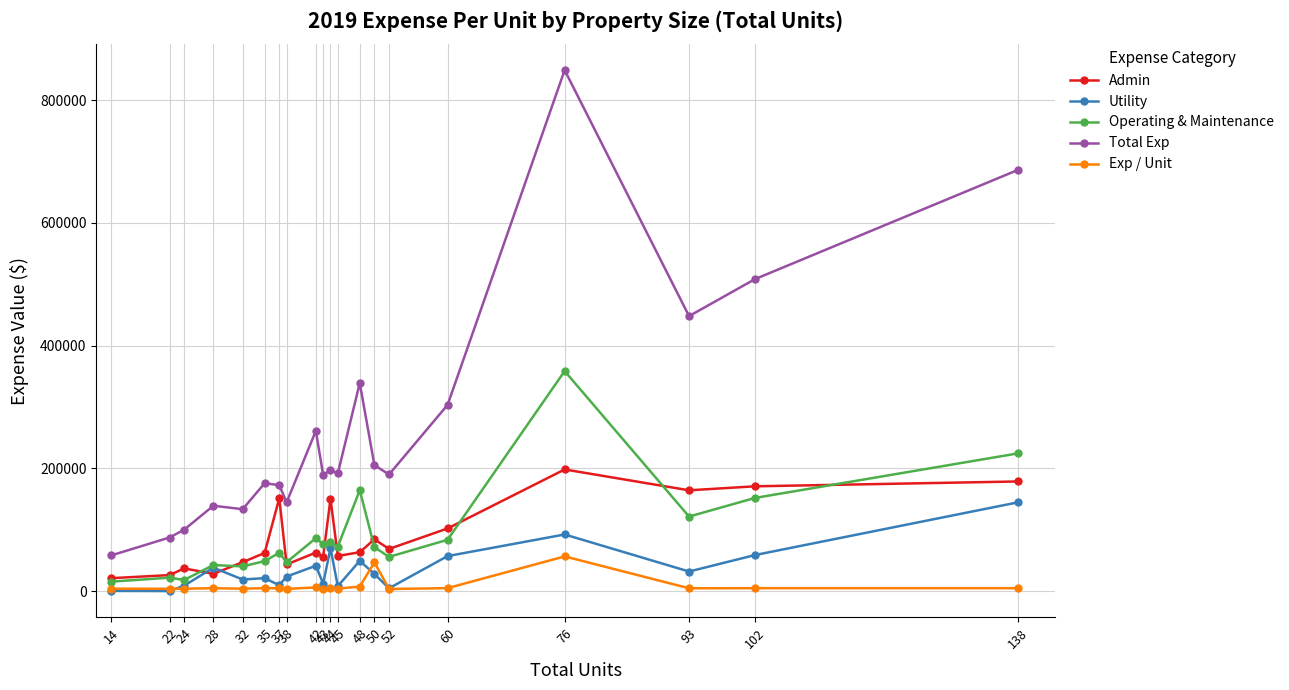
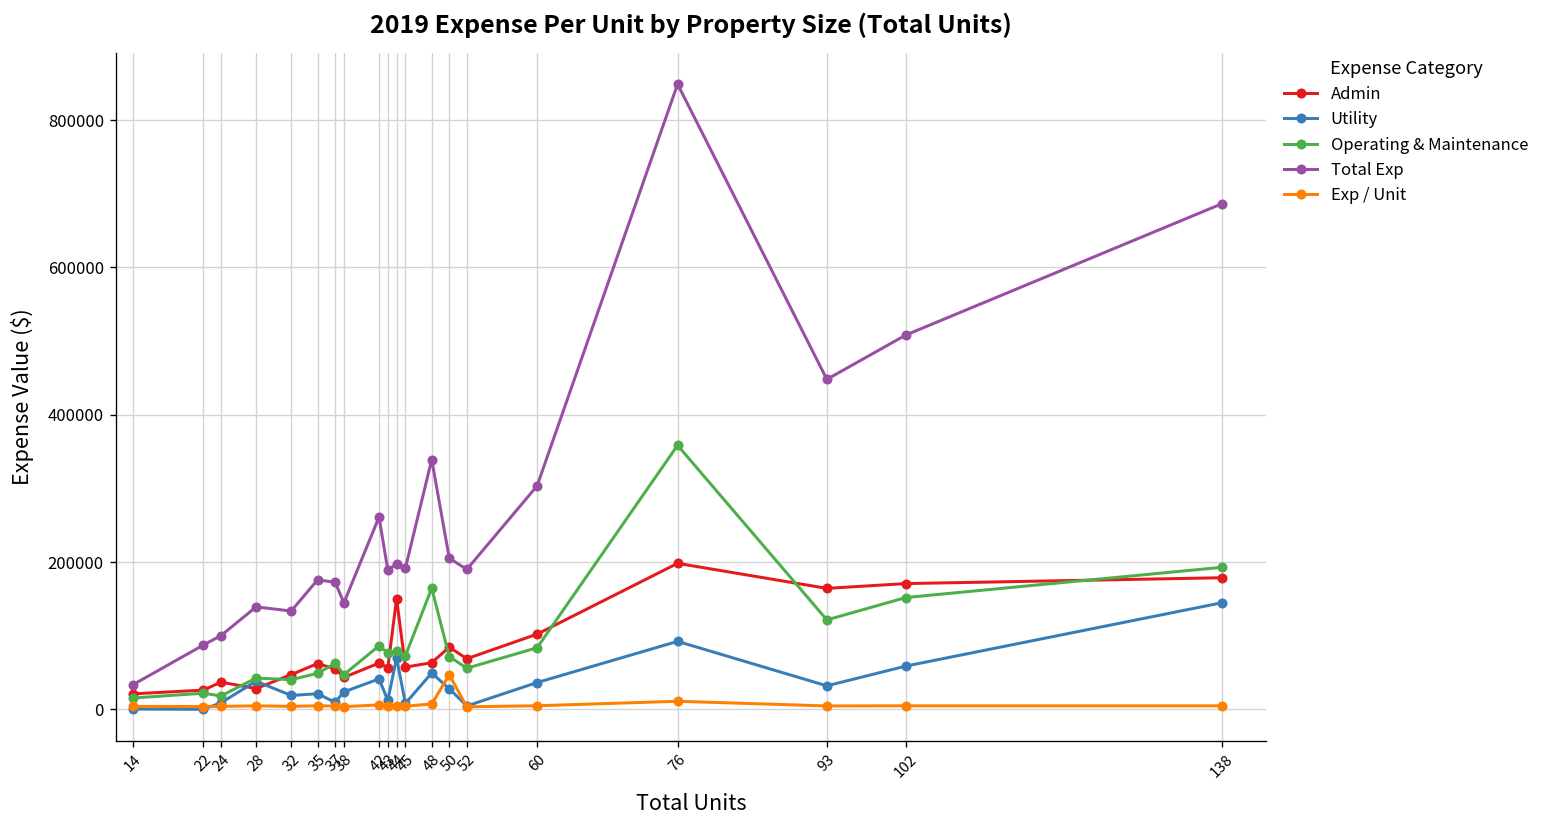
Total Exp, 14: 60000 -> 30000
Admin, 37: 150000 -> 60000
Utility, 60: 60000 -> 40000
Exp / Unit, 76: 60000 -> 10000
Operating & Maintenance, 138: 220000 -> 190000
